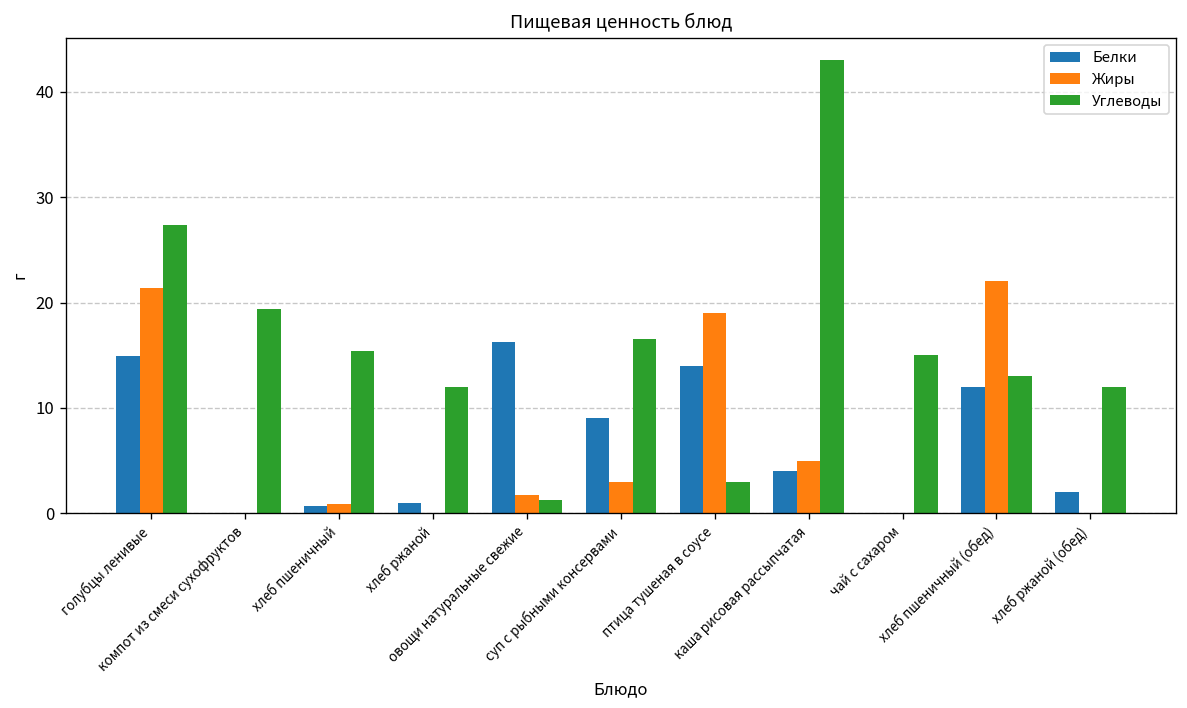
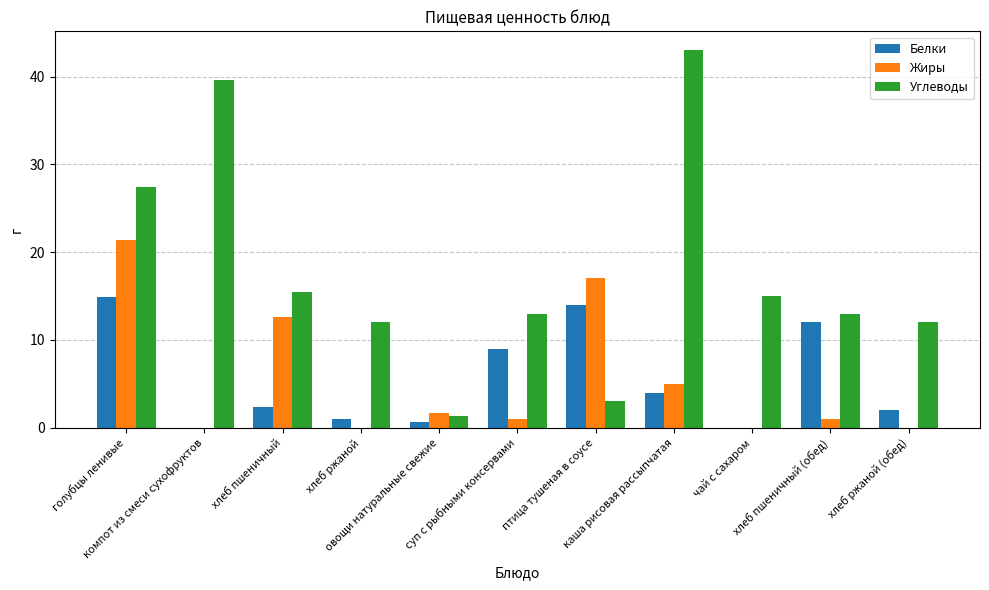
Углеводы, компот из смеси сухофруктов: 19 -> 40
Белки, хлеб пшеничный: 1 -> 2
Жиры, хлеб пшеничный: 1 -> 13
Белки, овощи натуральные свежие: 16 -> 1
Жиры, суп с рыбными консервами: 3 -> 1
Углеводы, суп с рыбными консервами: 17 -> 13
Жиры, птица тушеная в соусе: 19 -> 17
Жиры, хлеб пшеничный (обед): 22 -> 1
